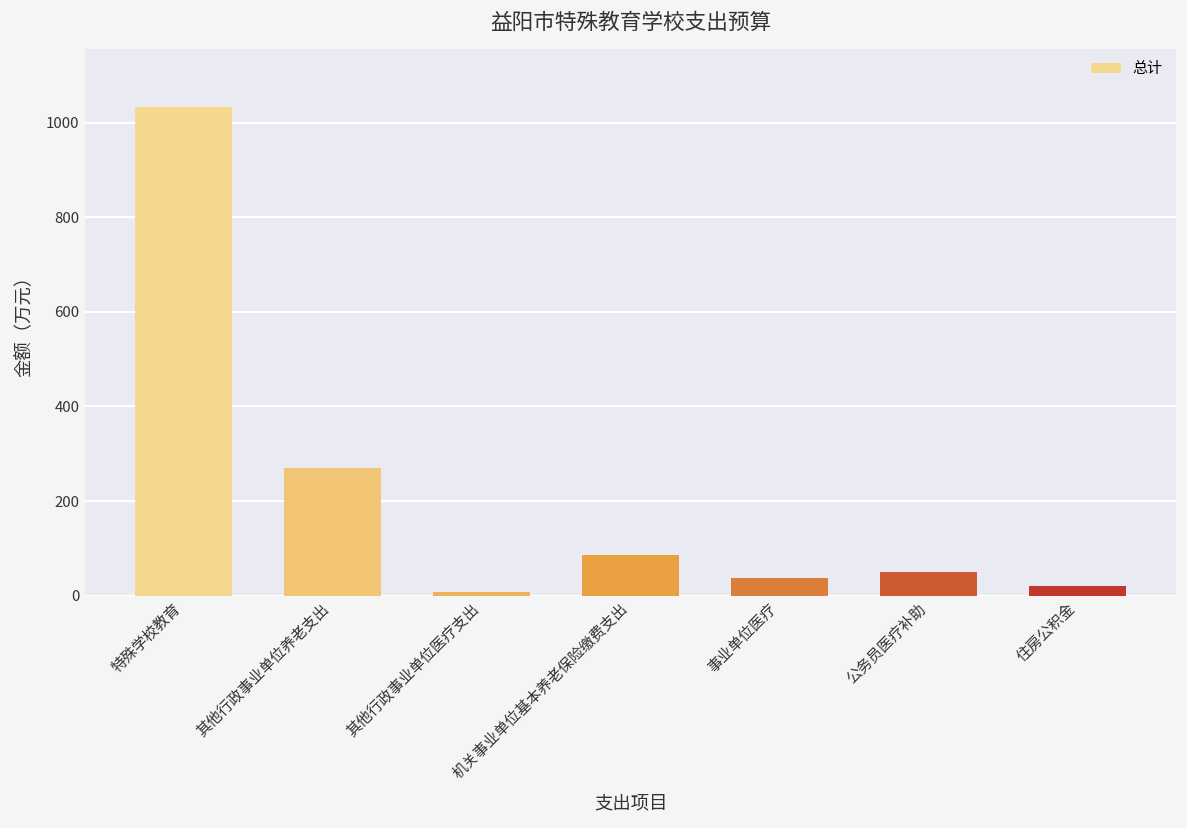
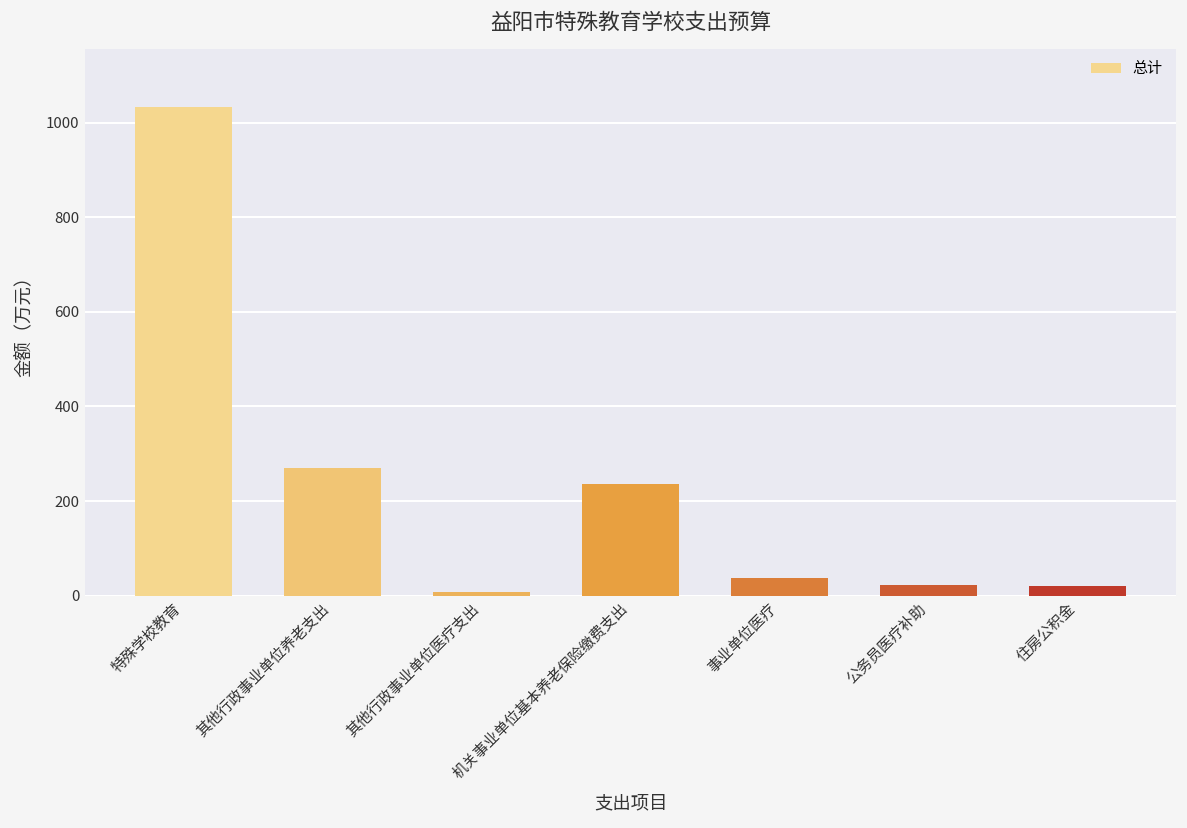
机关事业单位基本养老保险缴费支出: 90 -> 240
公务员医疗补助: 50 -> 20
